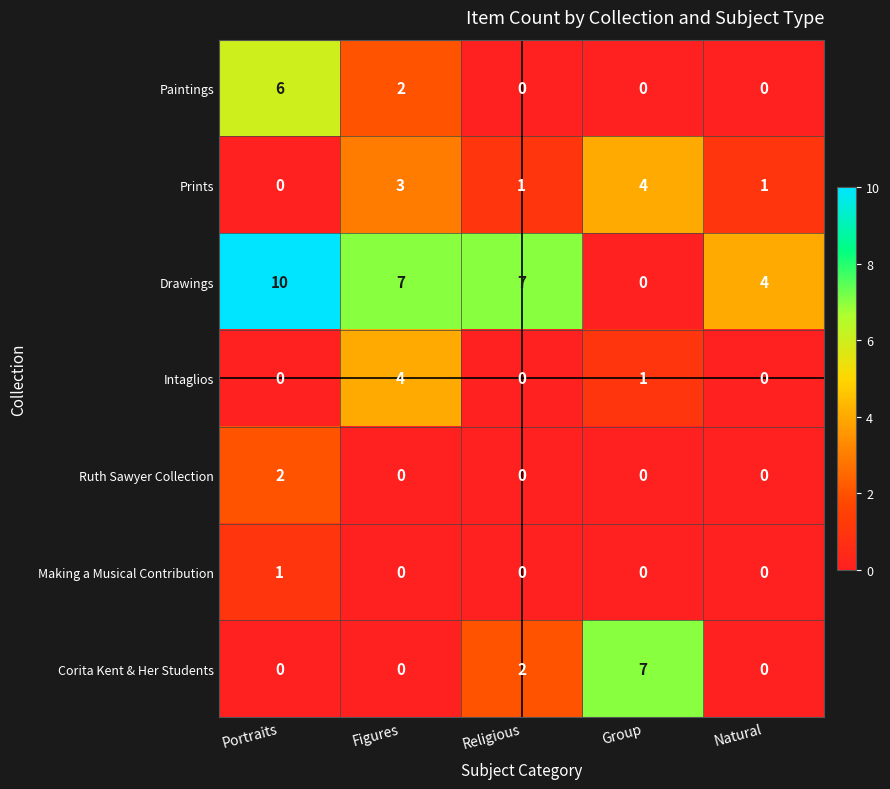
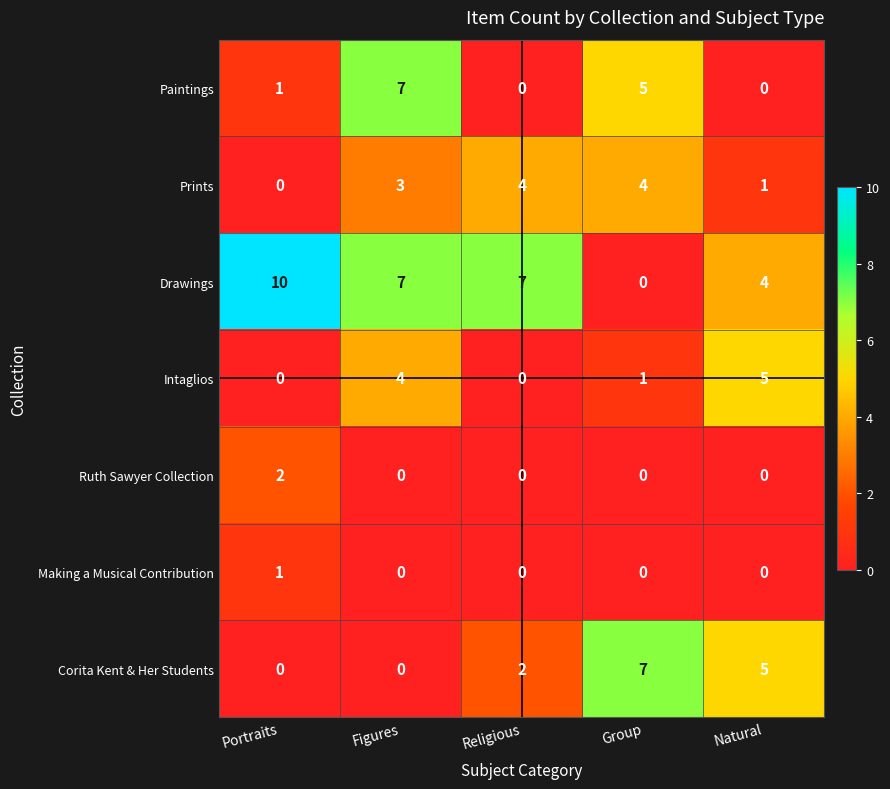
Paintings, Portraits: 6 -> 1
Paintings, Figures: 2 -> 7
Paintings, Group: 0 -> 5
Prints, Religious: 1 -> 4
Intaglios, Natural: 0 -> 5
Corita Kent & Her Students, Natural: 0 -> 5
